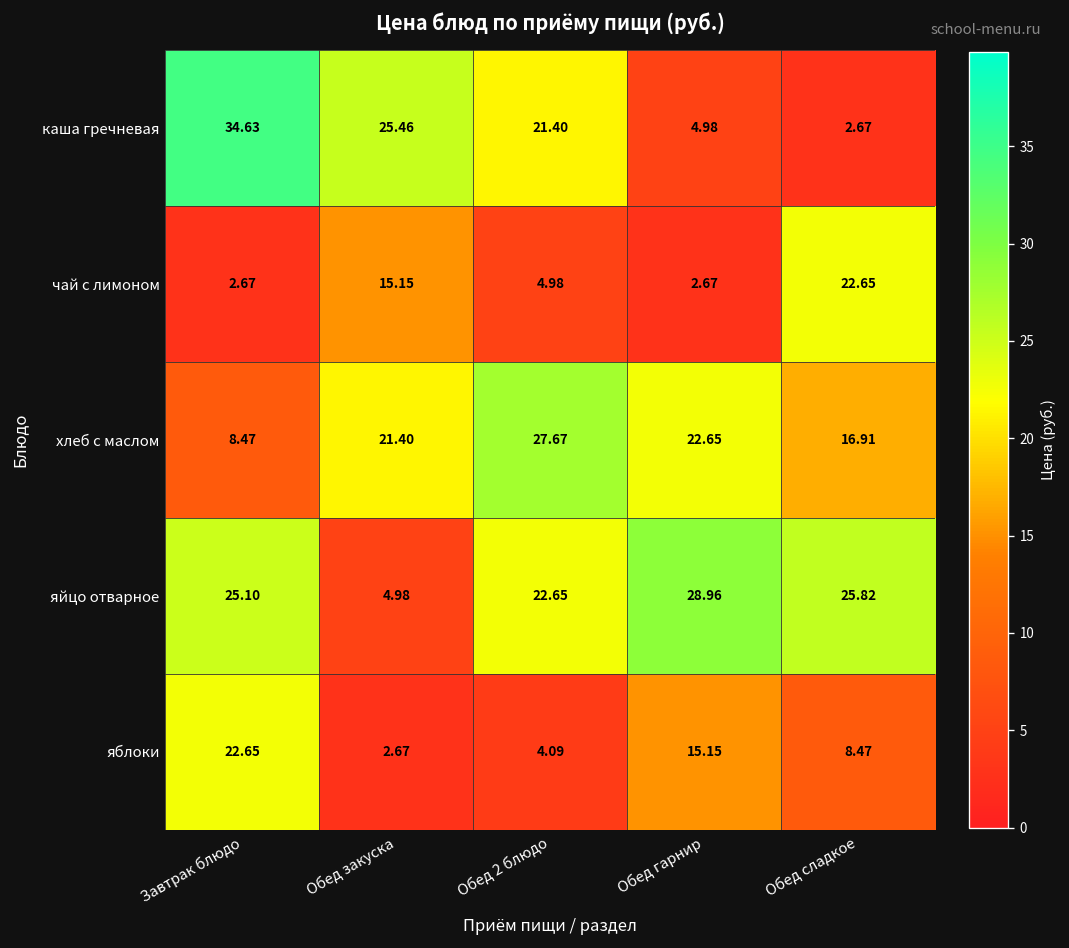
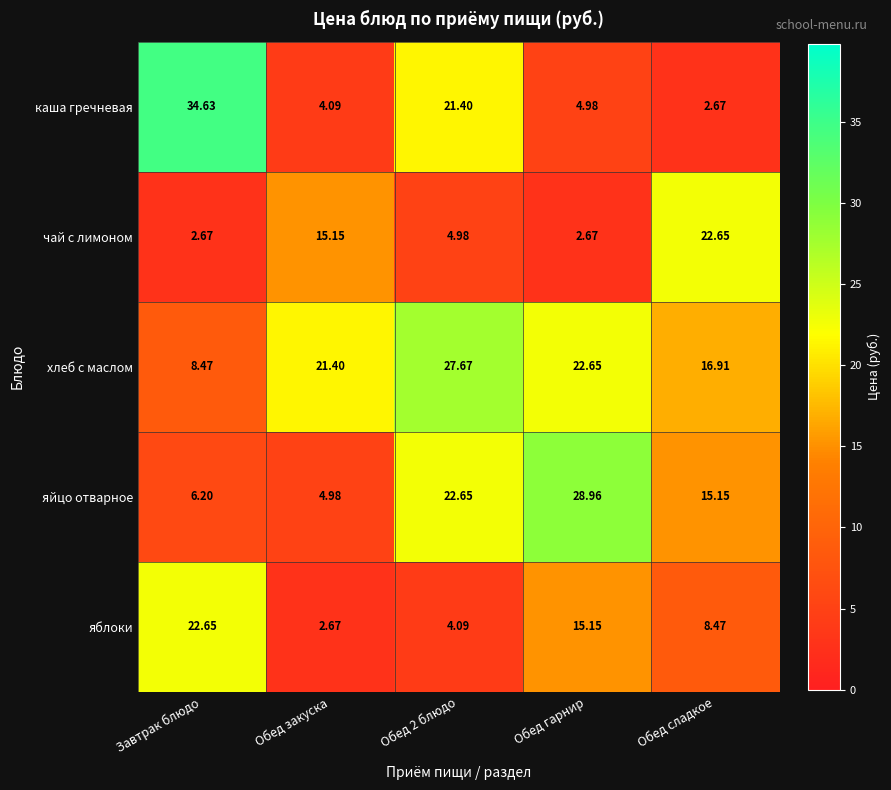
каша гречневая, Обед закуска: 25.46 -> 4.09
яйцо отварное, Завтрак блюдо: 25.10 -> 6.20
яйцо отварное, Обед сладкое: 25.82 -> 15.15
